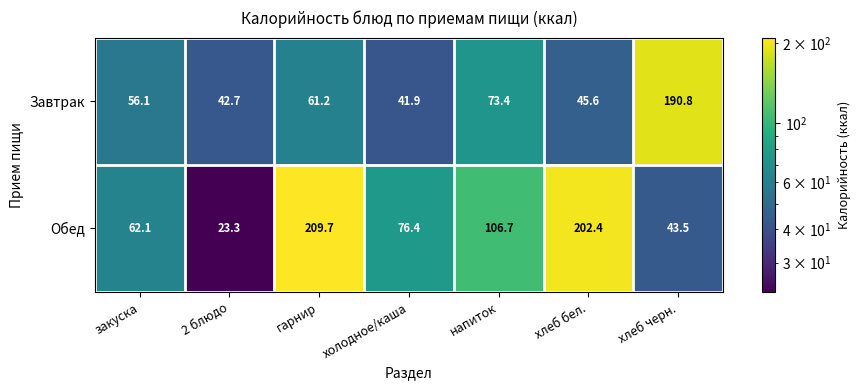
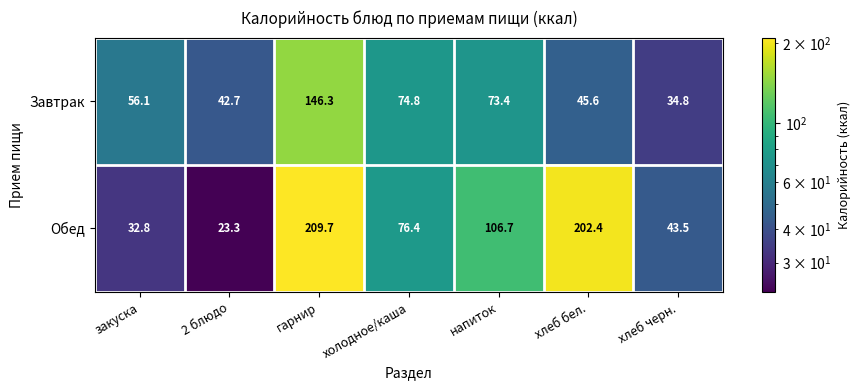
Завтрак, гарнир: 61.2 -> 146.3
Завтрак, холодное/каша: 41.9 -> 74.8
Завтрак, хлеб черн.: 190.8 -> 34.8
Обед, закуска: 62.1 -> 32.8
